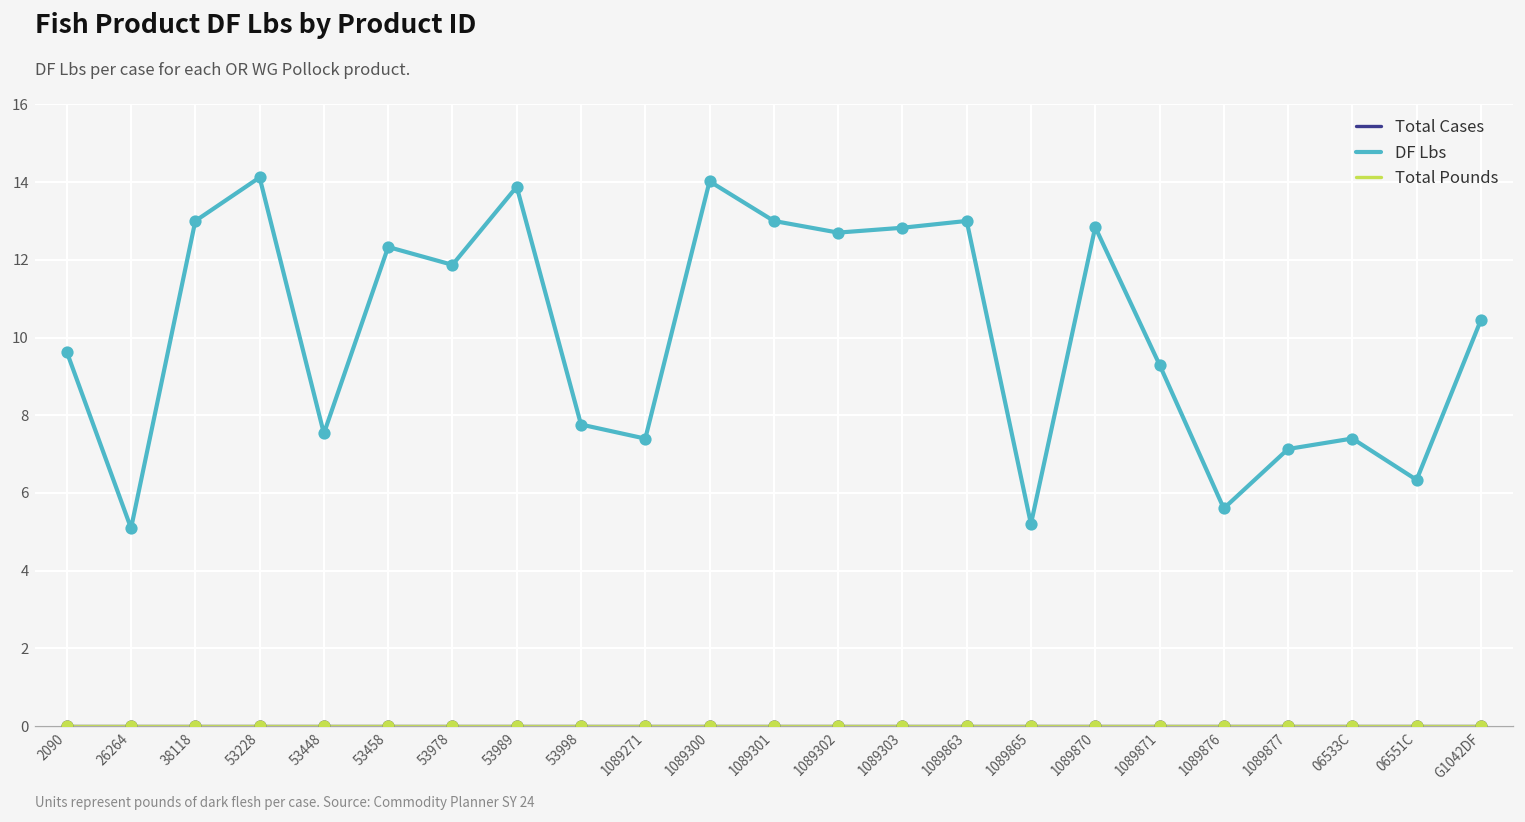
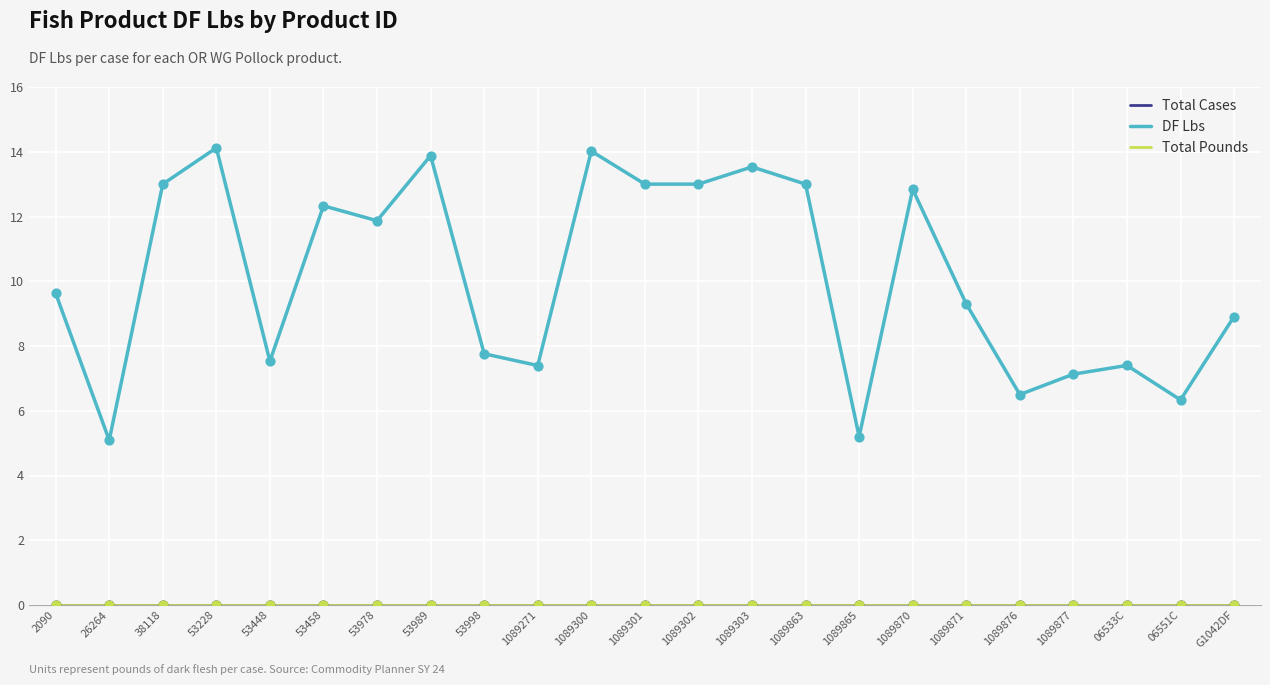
DF Lbs, 1089302: 12.7 -> 13.0
DF Lbs, 1089303: 12.8 -> 13.5
DF Lbs, 1089876: 5.6 -> 6.5
DF Lbs, G1042DF: 10.5 -> 8.9
